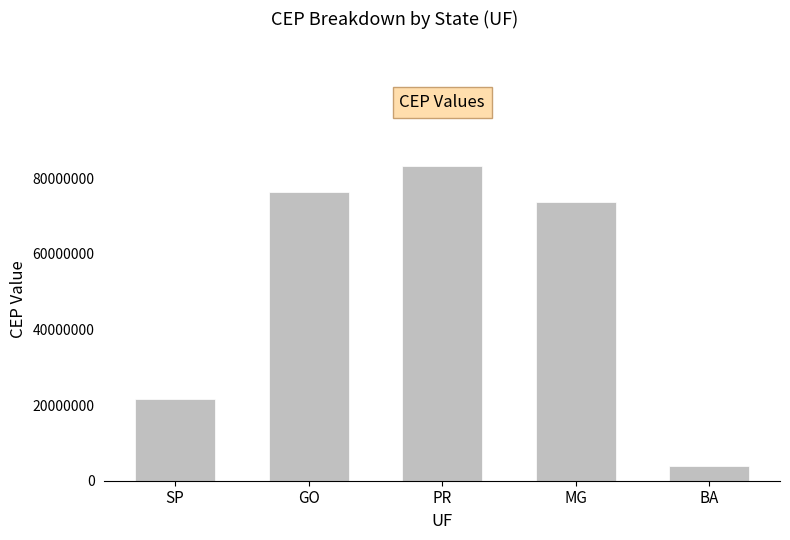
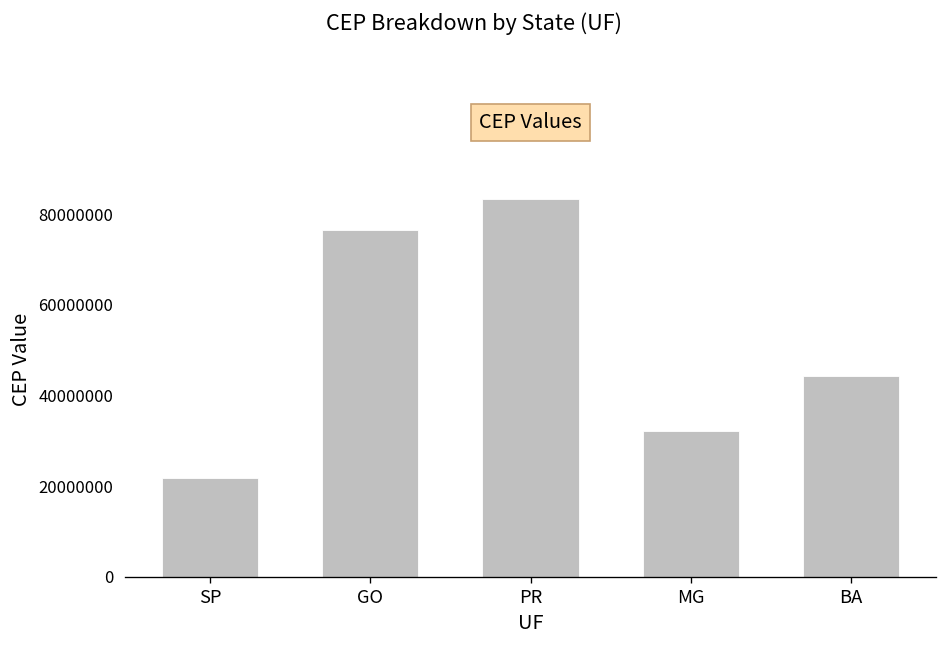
MG: 74000000 -> 32000000
BA: 4000000 -> 44000000
